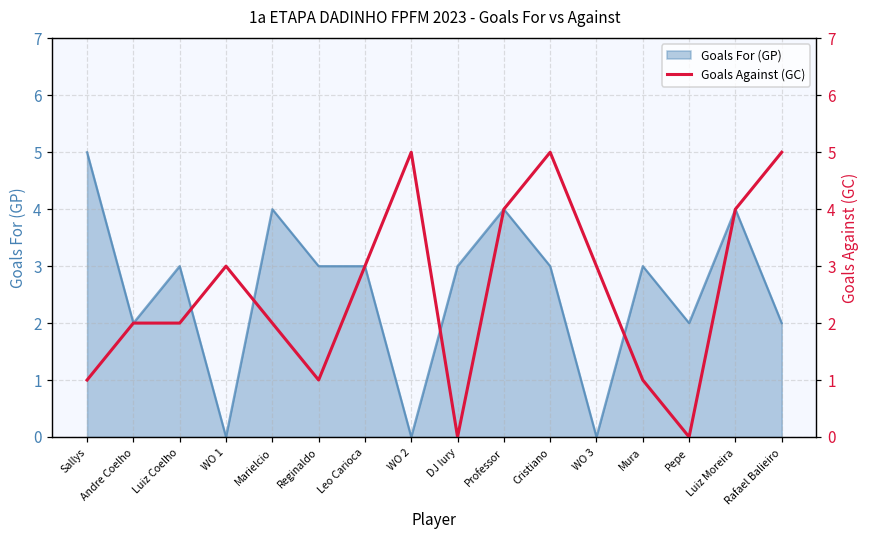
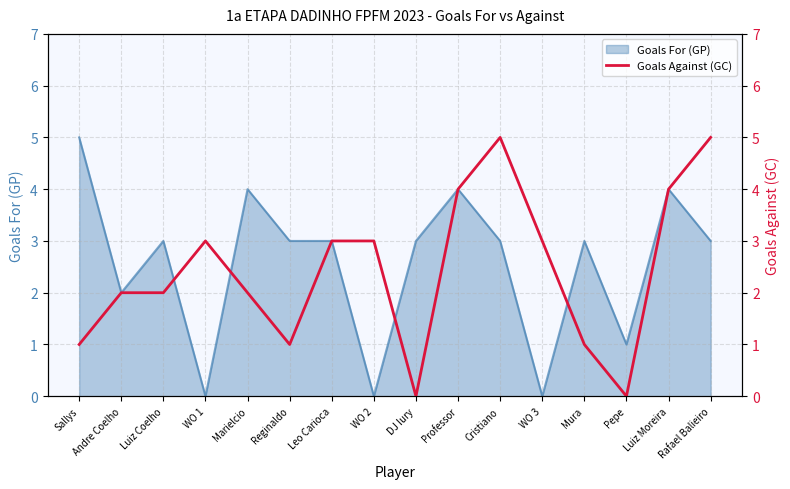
Goals For (GP), Pepe: 2 -> 1
Goals For (GP), Rafael Balieiro: 2 -> 3
Goals Against (GC), WO 2: 5 -> 3
